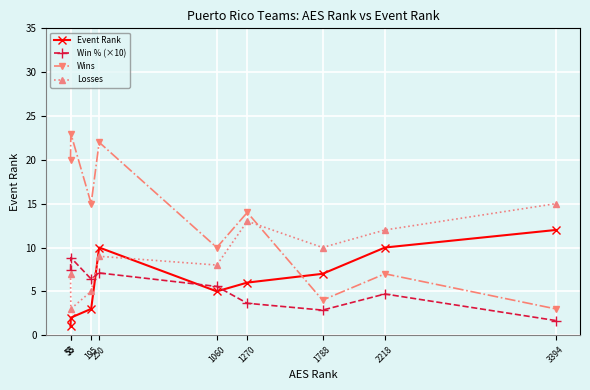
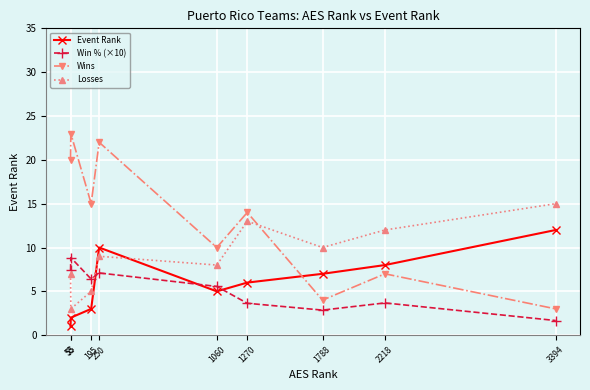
Event Rank, 2218: 10 -> 8
Win % (×10), 2218: 5 -> 4
